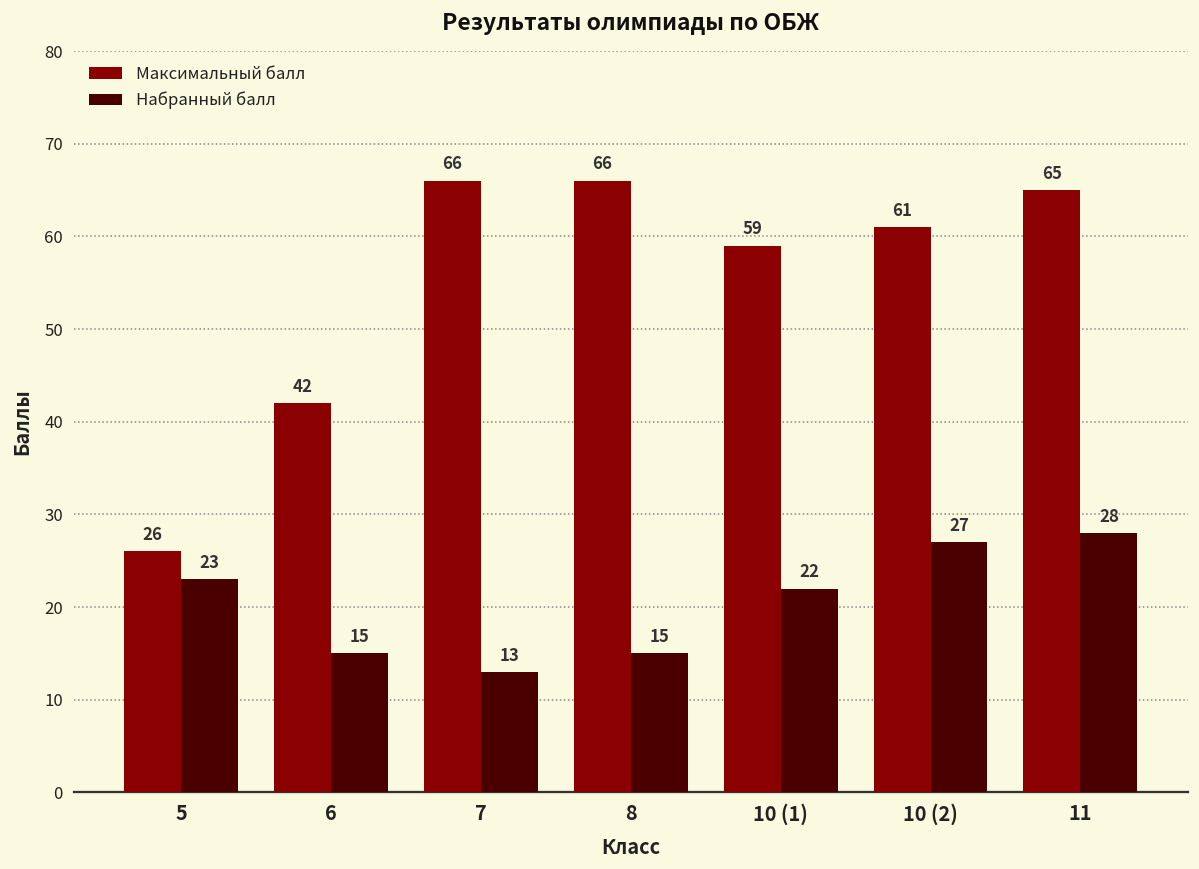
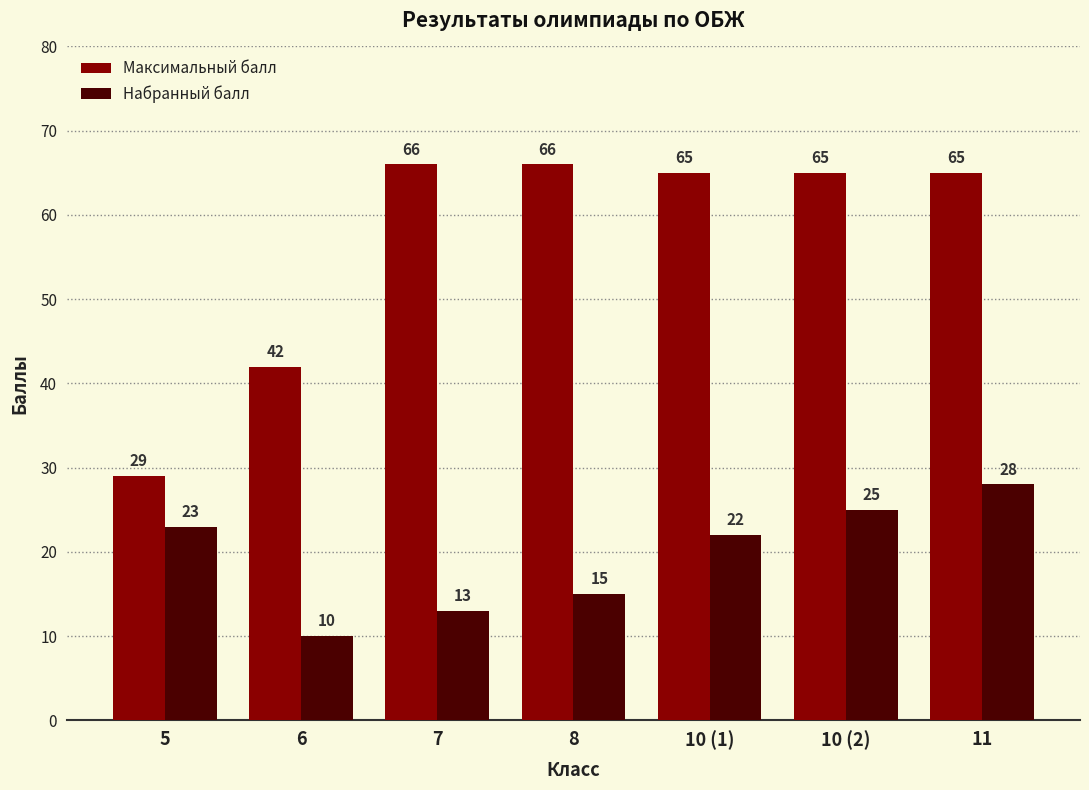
Максимальный балл, 5: 26 -> 29
Набранный балл, 6: 15 -> 10
Максимальный балл, 10 (1): 59 -> 65
Максимальный балл, 10 (2): 61 -> 65
Набранный балл, 10 (2): 27 -> 25
